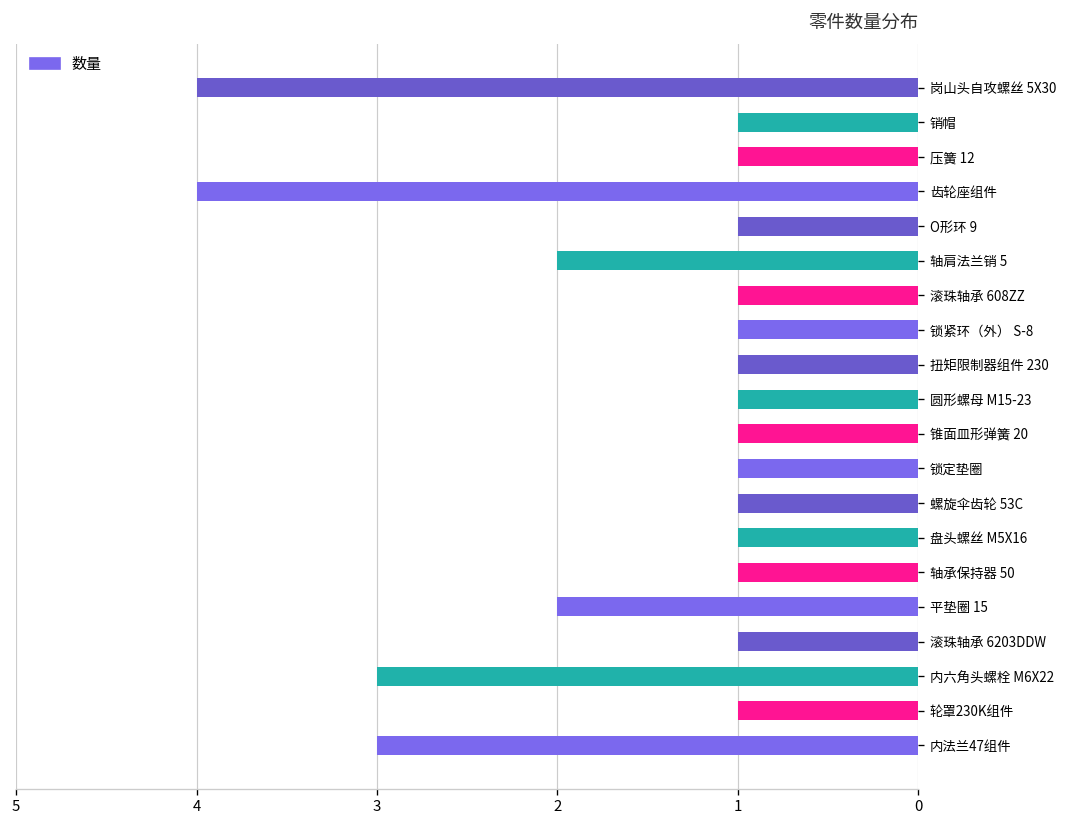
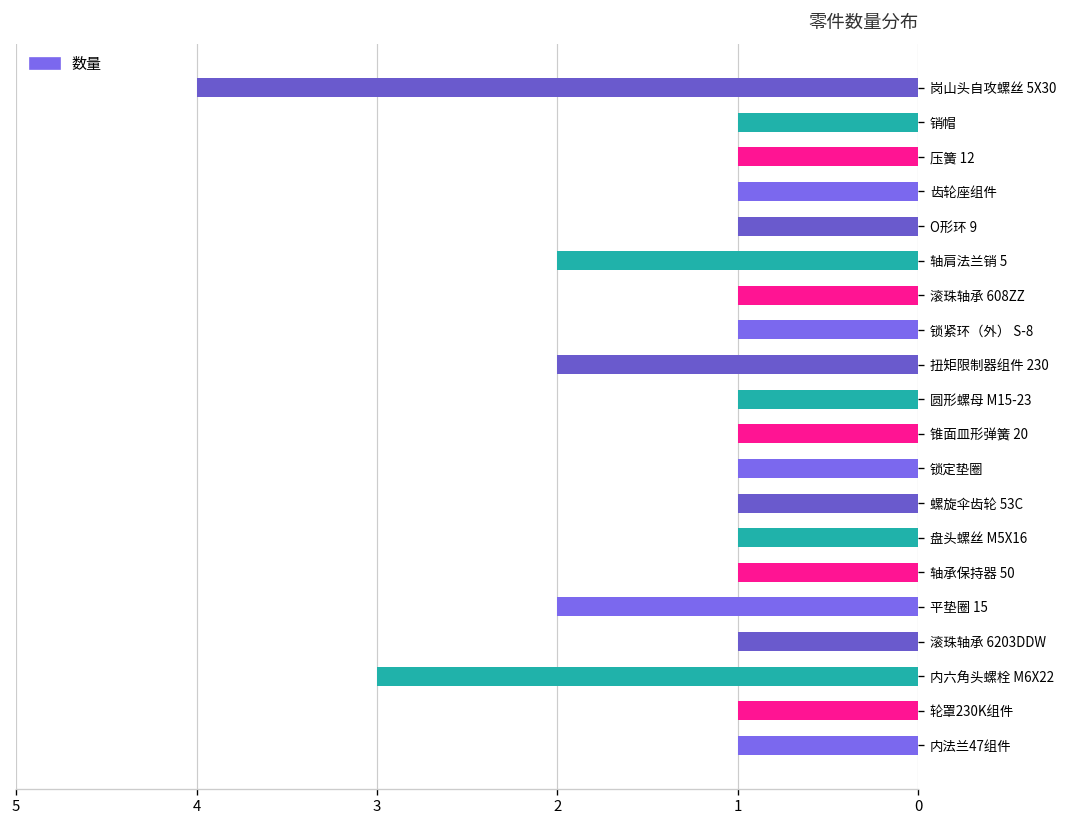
齿轮座组件: 4 -> 1
扭矩限制器组件 230: 1 -> 2
内法兰47组件: 3 -> 1
